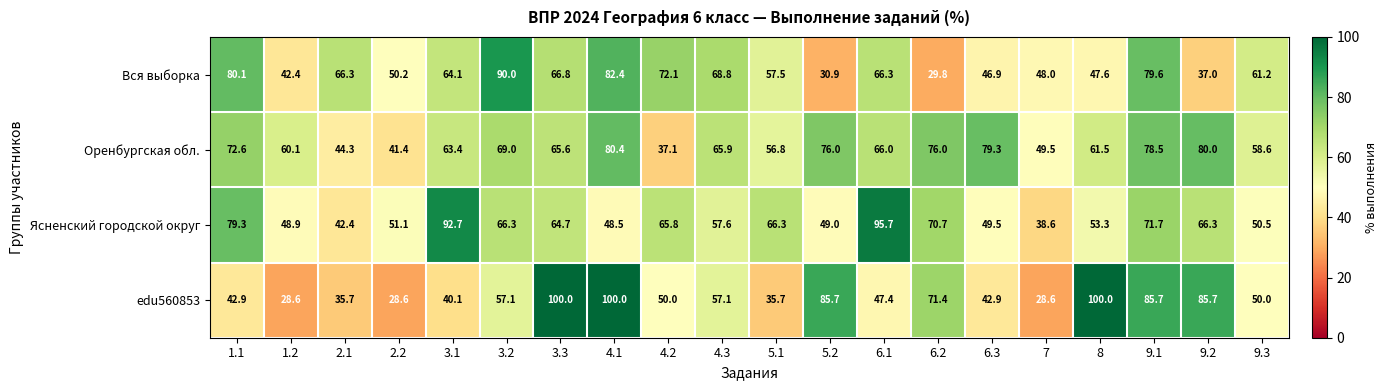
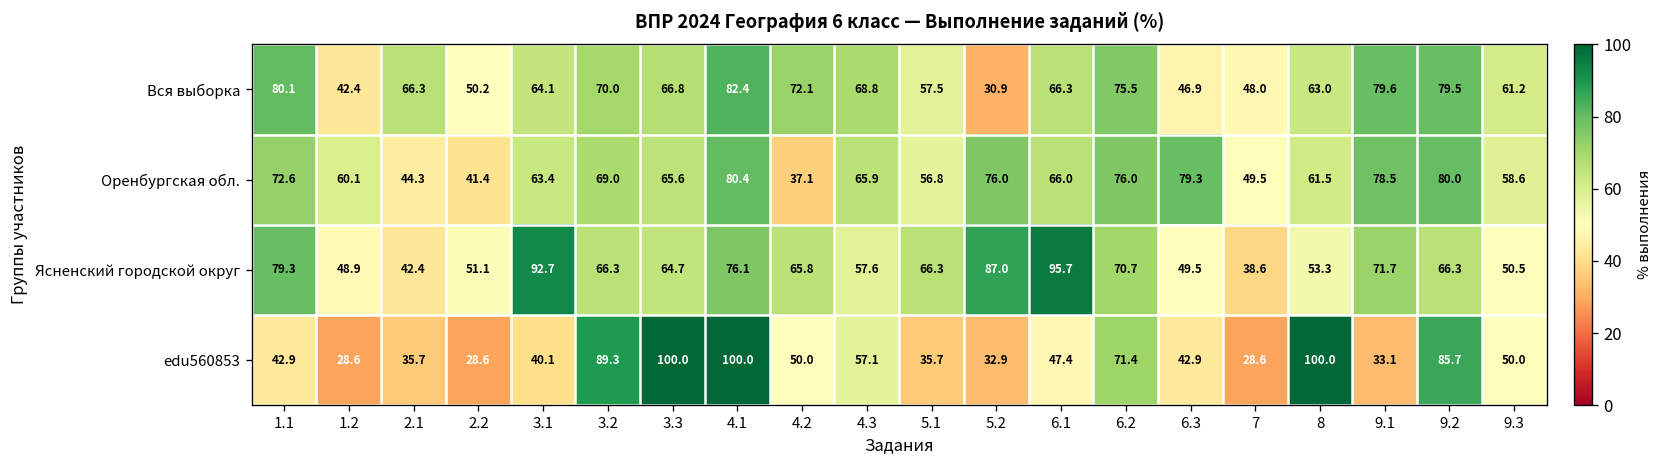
Вся выборка, 3.2: 90.0 -> 70.0
Вся выборка, 6.2: 29.8 -> 75.5
Вся выборка, 8: 47.6 -> 63.0
Вся выборка, 9.2: 37.0 -> 79.5
Ясненский городской округ, 4.1: 48.5 -> 76.1
Ясненский городской округ, 5.2: 49.0 -> 87.0
edu560853, 3.2: 57.1 -> 89.3
edu560853, 5.2: 85.7 -> 32.9
edu560853, 9.1: 85.7 -> 33.1
